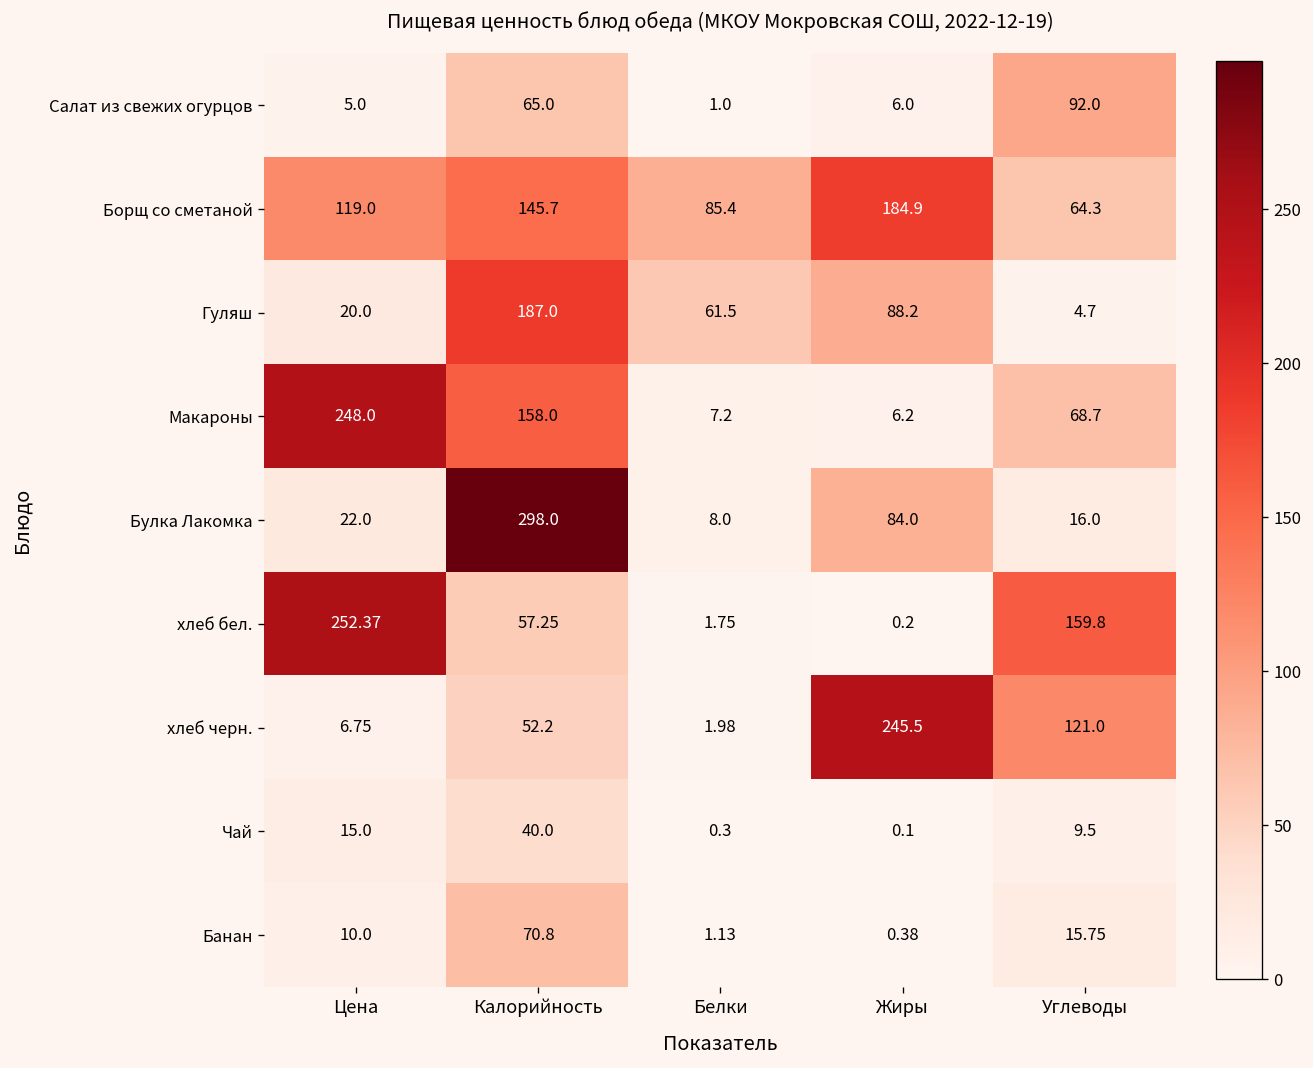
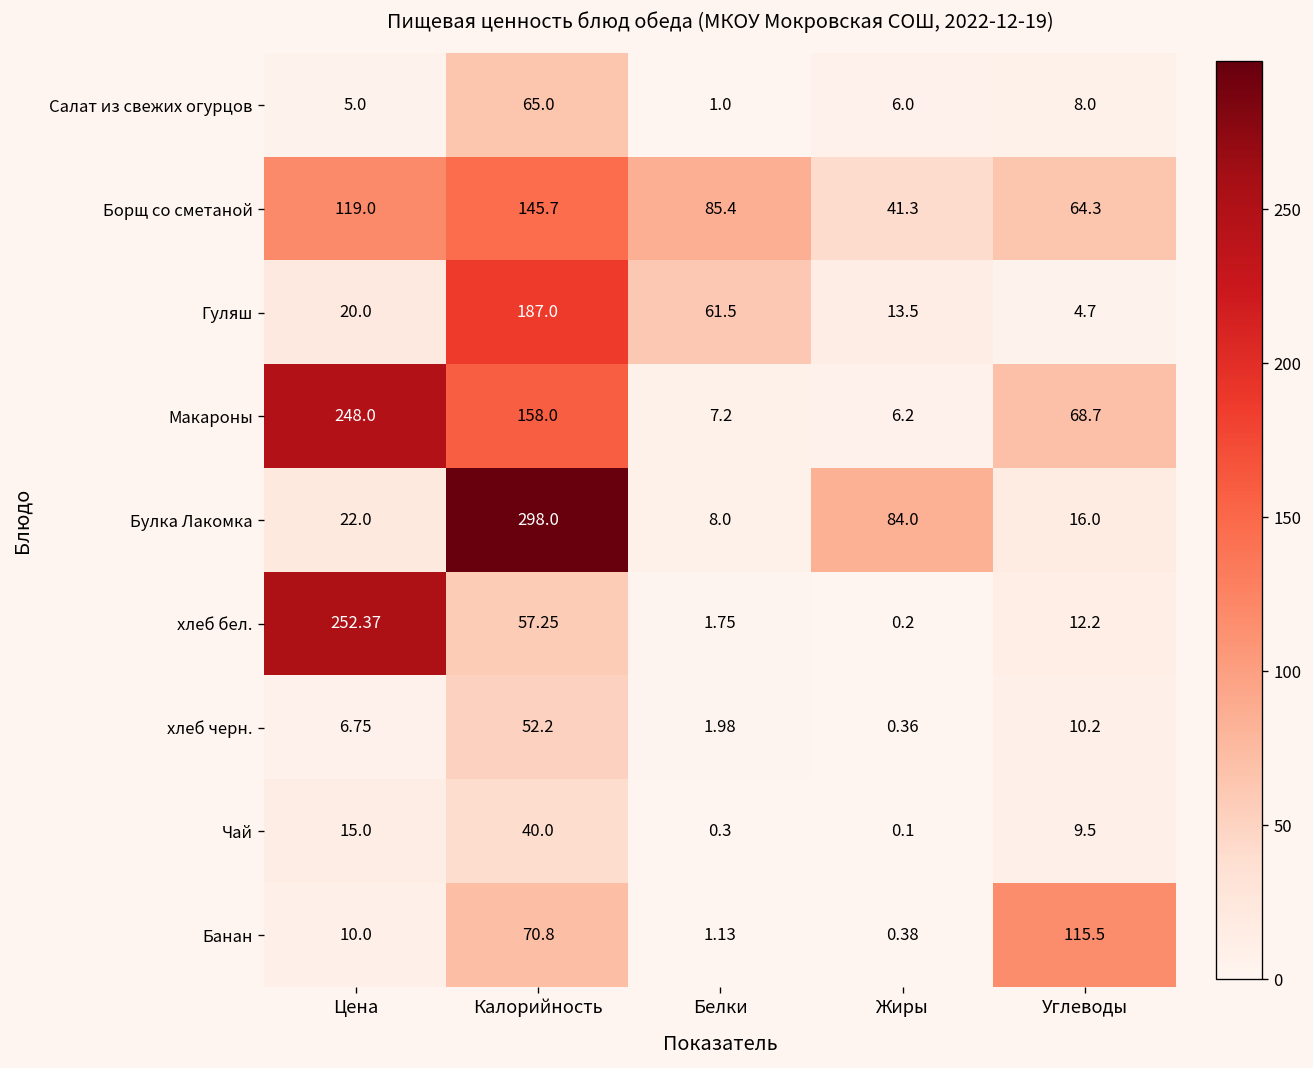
Салат из свежих огурцов, Углеводы: 92.0 -> 8.0
Борщ со сметаной, Жиры: 184.9 -> 41.3
Гуляш, Жиры: 88.2 -> 13.5
хлеб бел., Углеводы: 159.8 -> 12.2
хлеб черн., Жиры: 245.5 -> 0.36
хлеб черн., Углеводы: 121.0 -> 10.2
Банан, Углеводы: 15.75 -> 115.5
